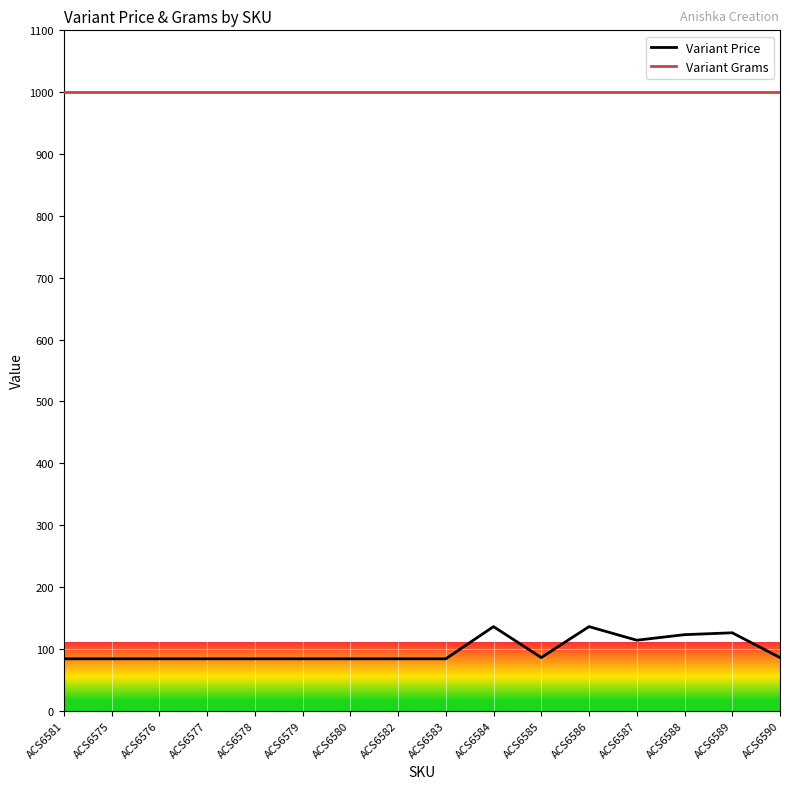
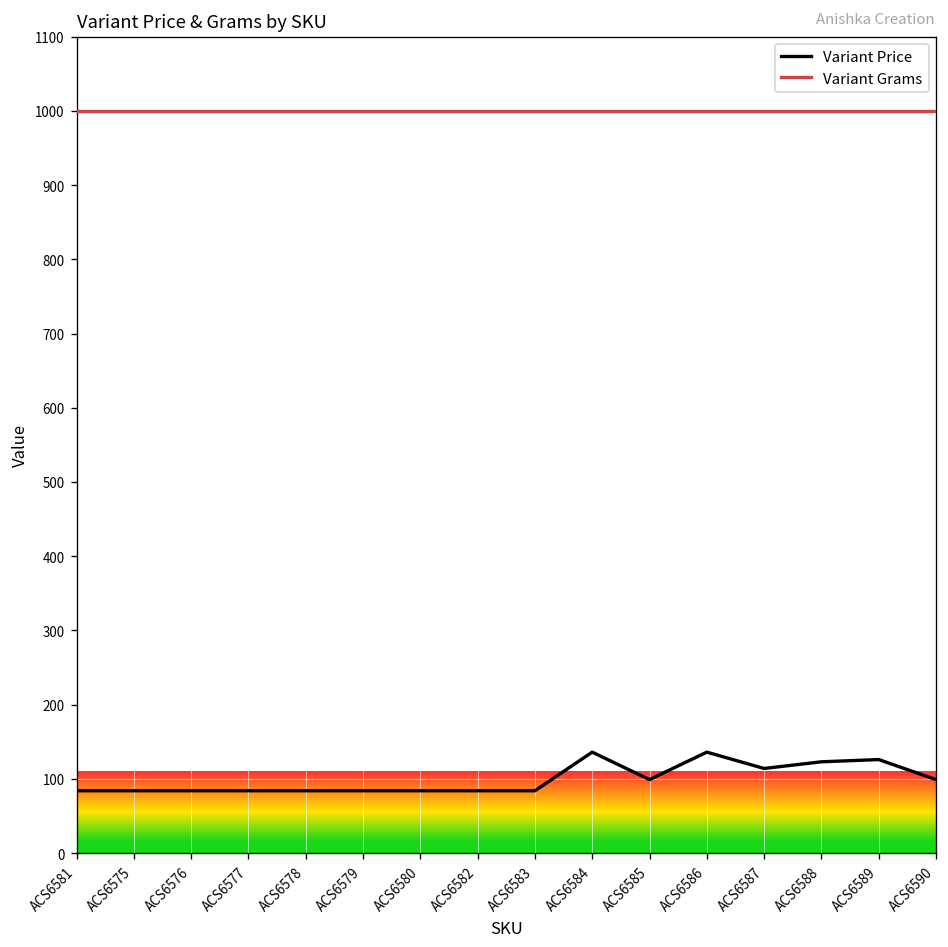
Variant Price, ACS6585: 90 -> 100
Variant Price, ACS6590: 90 -> 100
